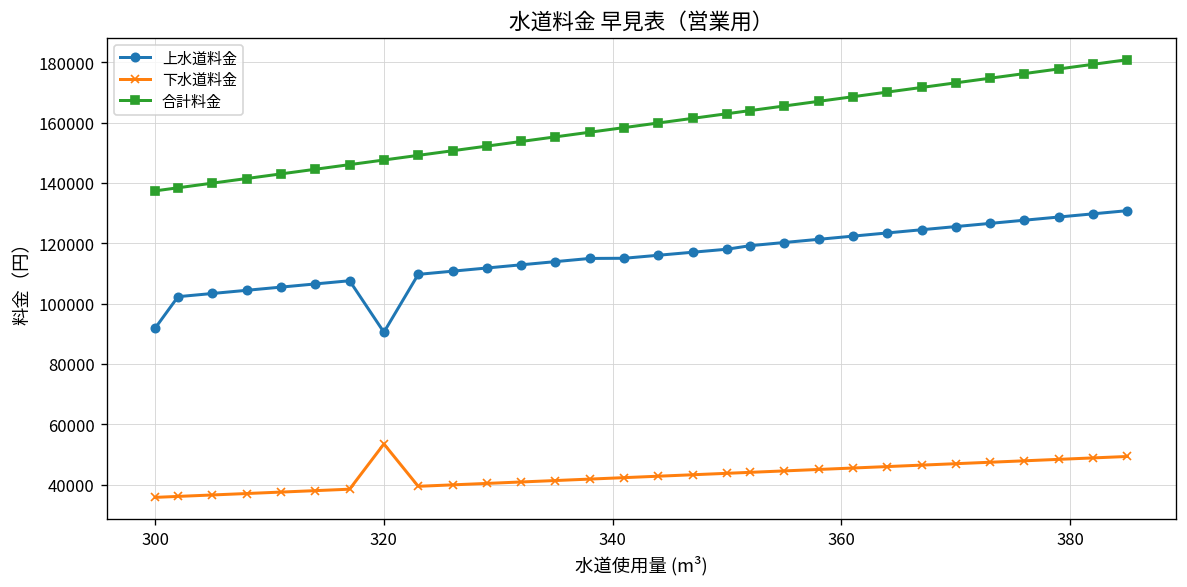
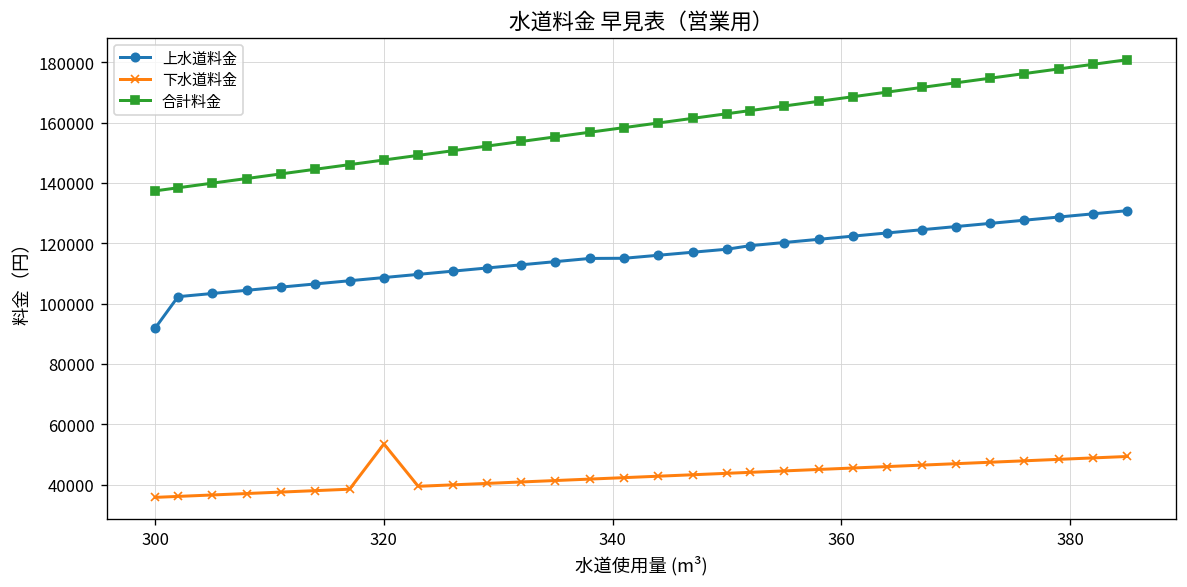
上水道料金, 320: 91000 -> 109000
